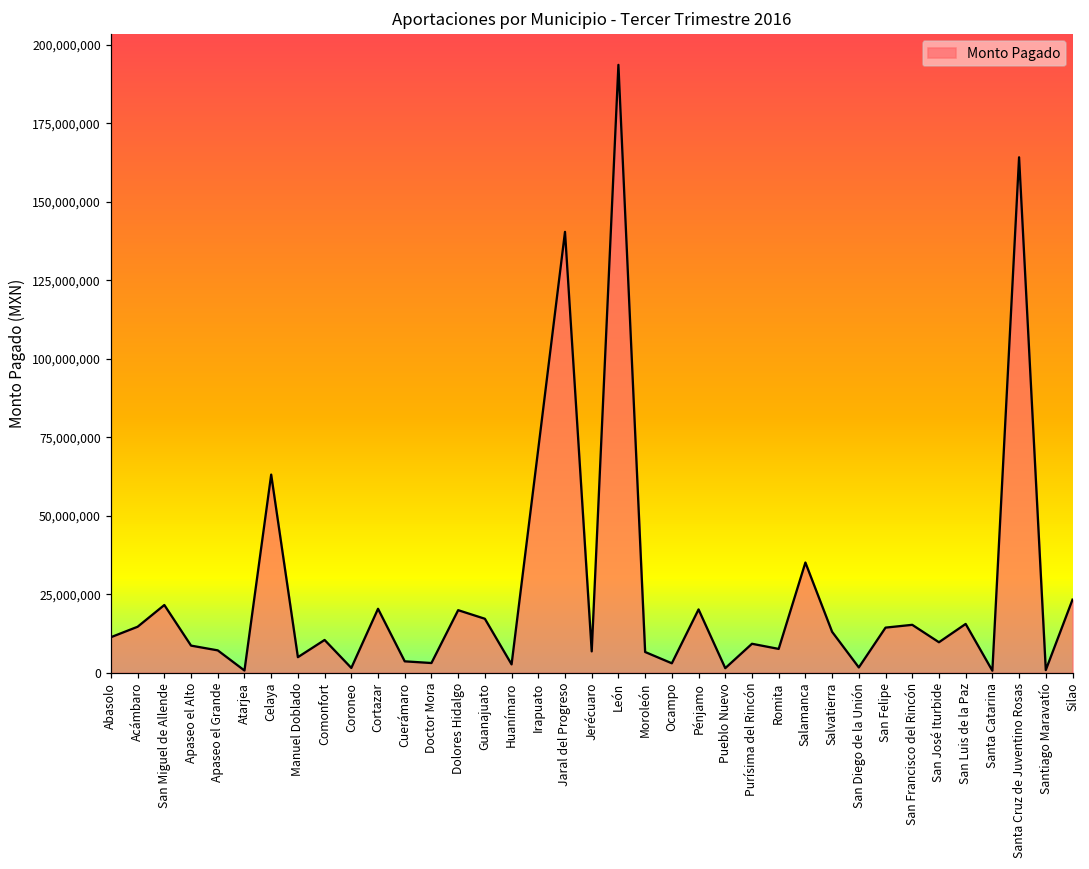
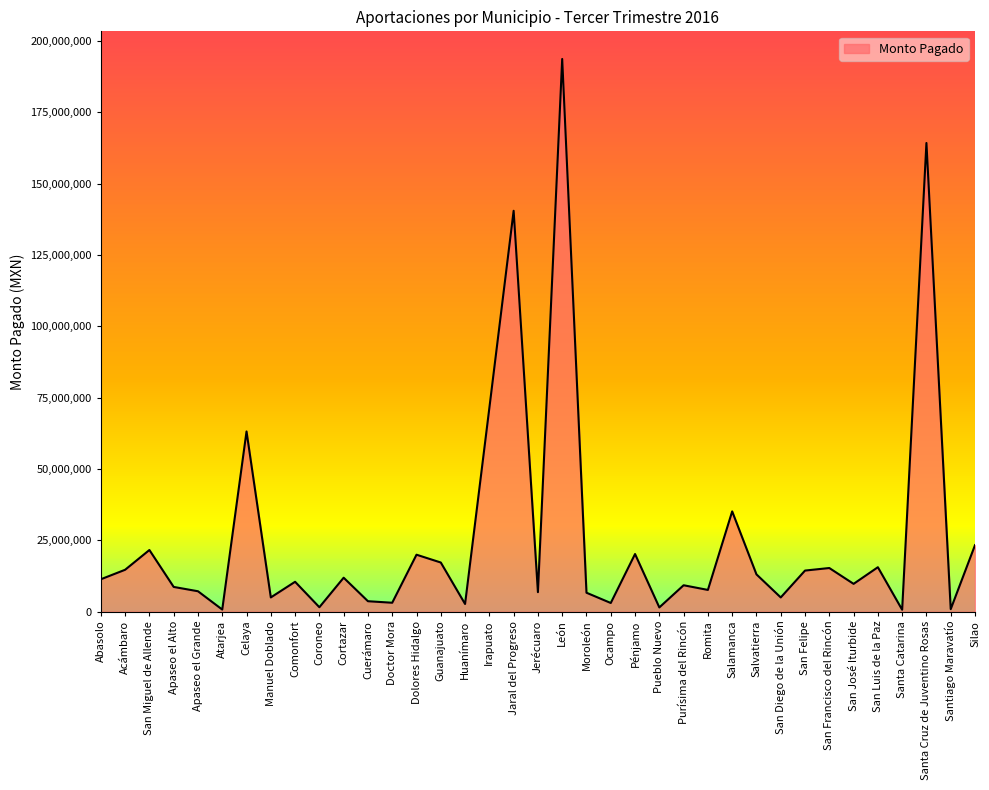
Cortazar: 20,000,000 -> 12,000,000
San Diego de la Unión: 2,000,000 -> 5,000,000
